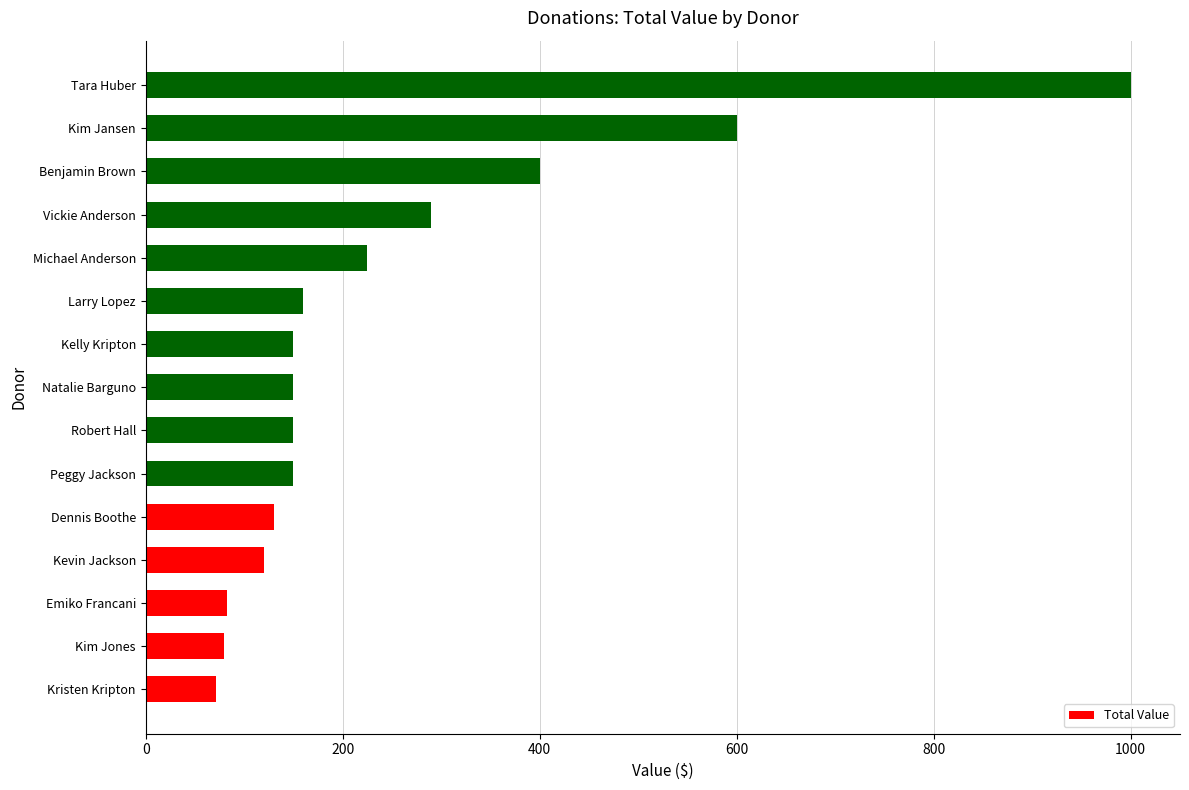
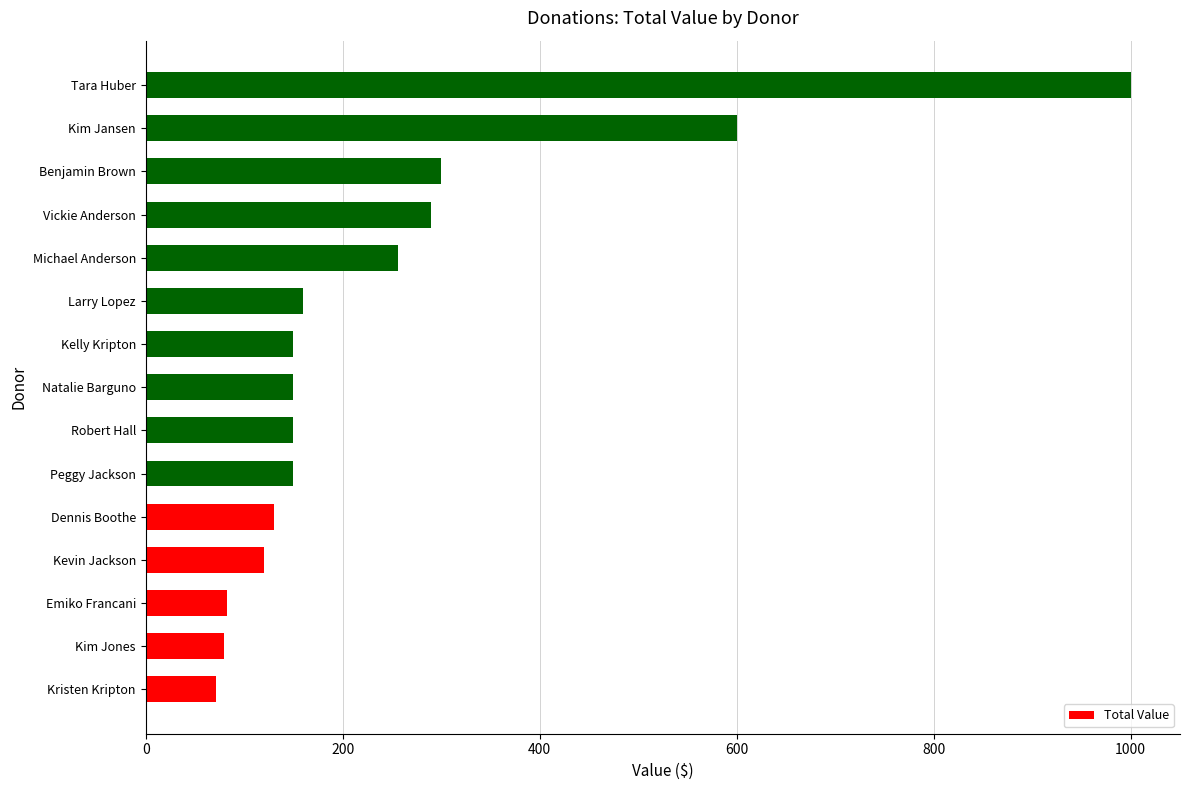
Benjamin Brown: 400 -> 300
Michael Anderson: 230 -> 260
